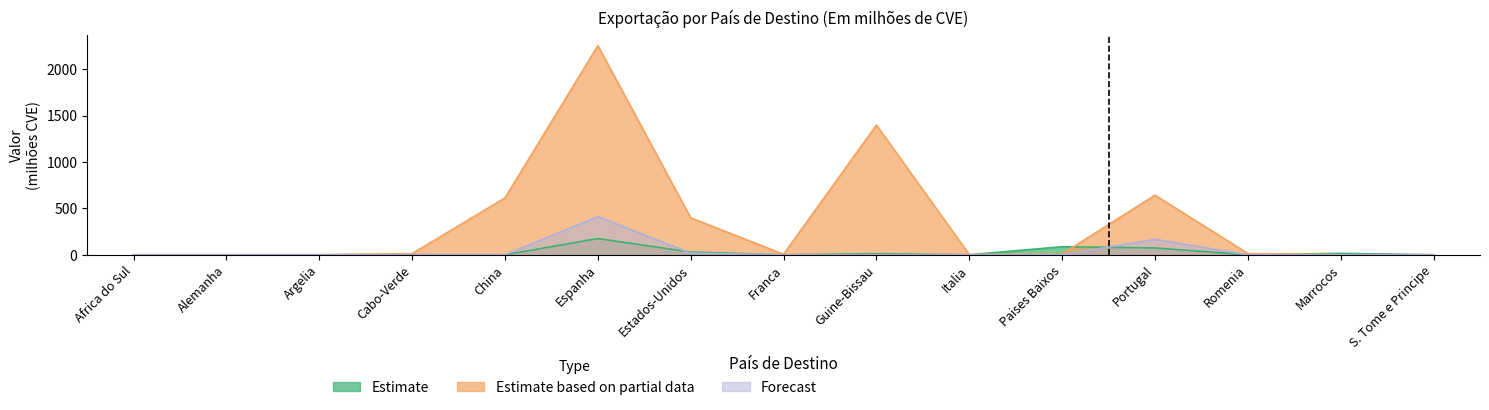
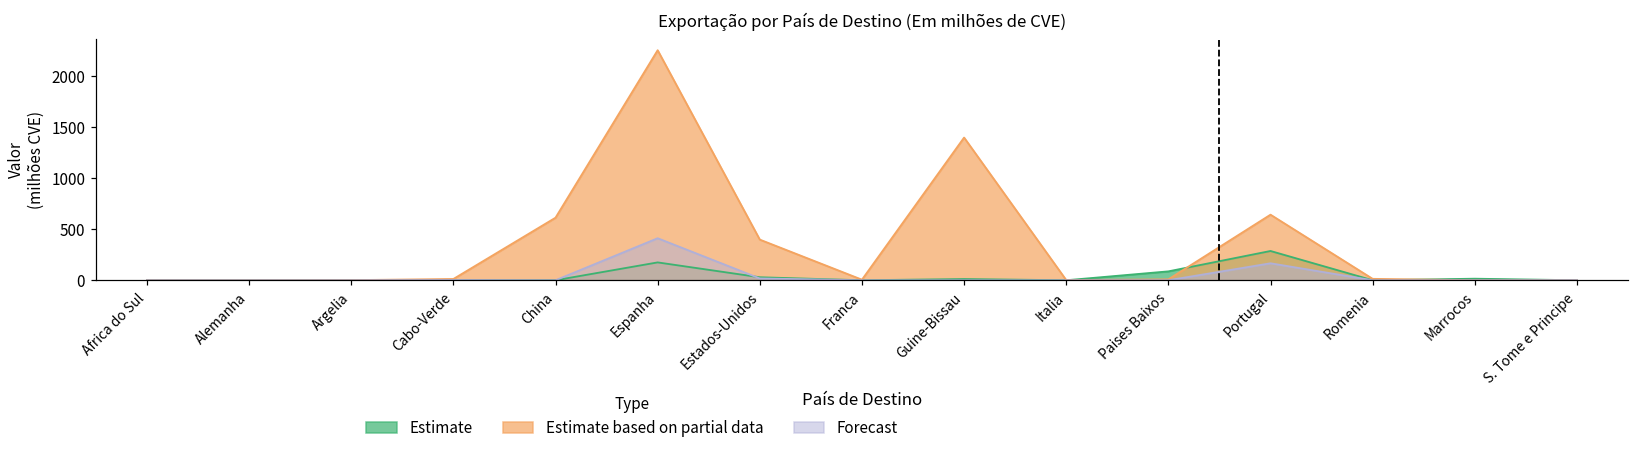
Estimate, Portugal: 100 -> 300
